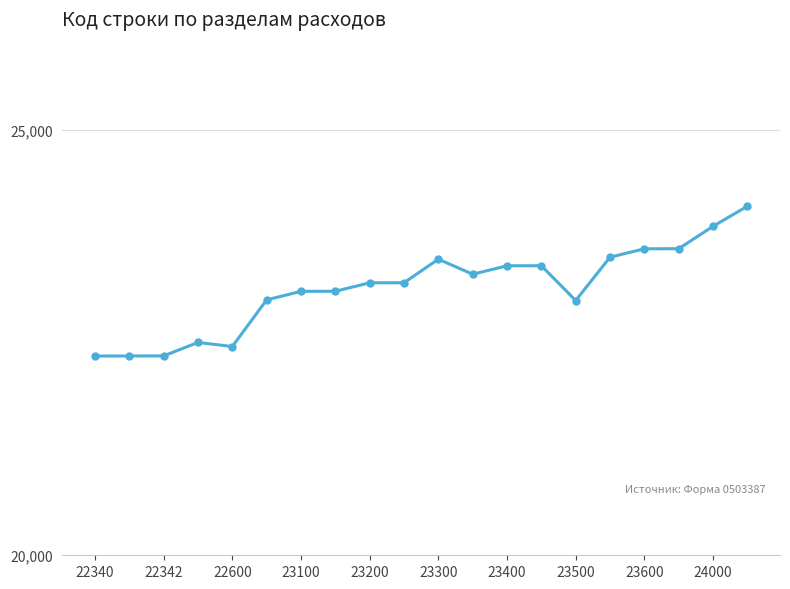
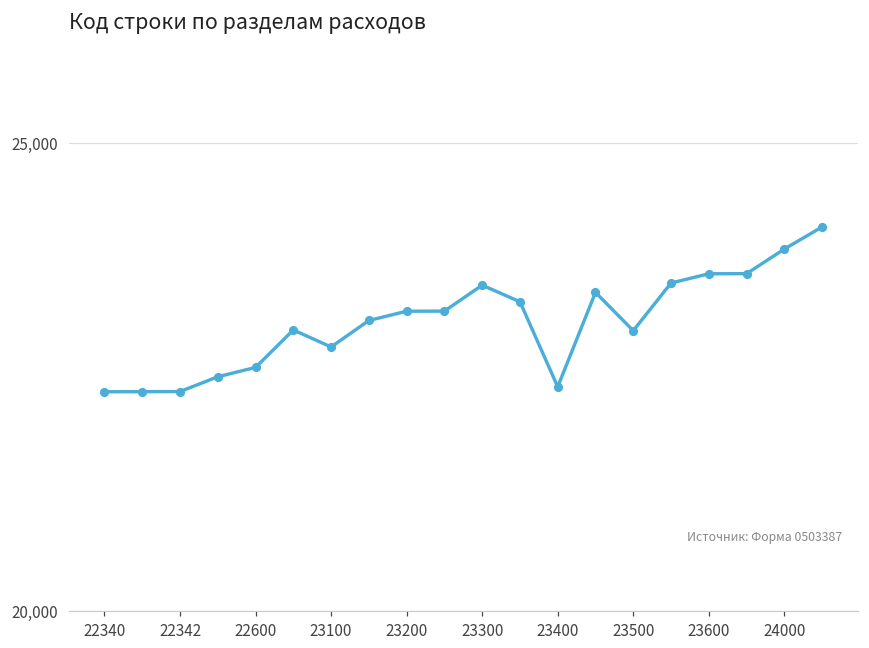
22600: 22,500 -> 22,600
23100: 23,100 -> 22,800
23400: 23,400 -> 22,400
